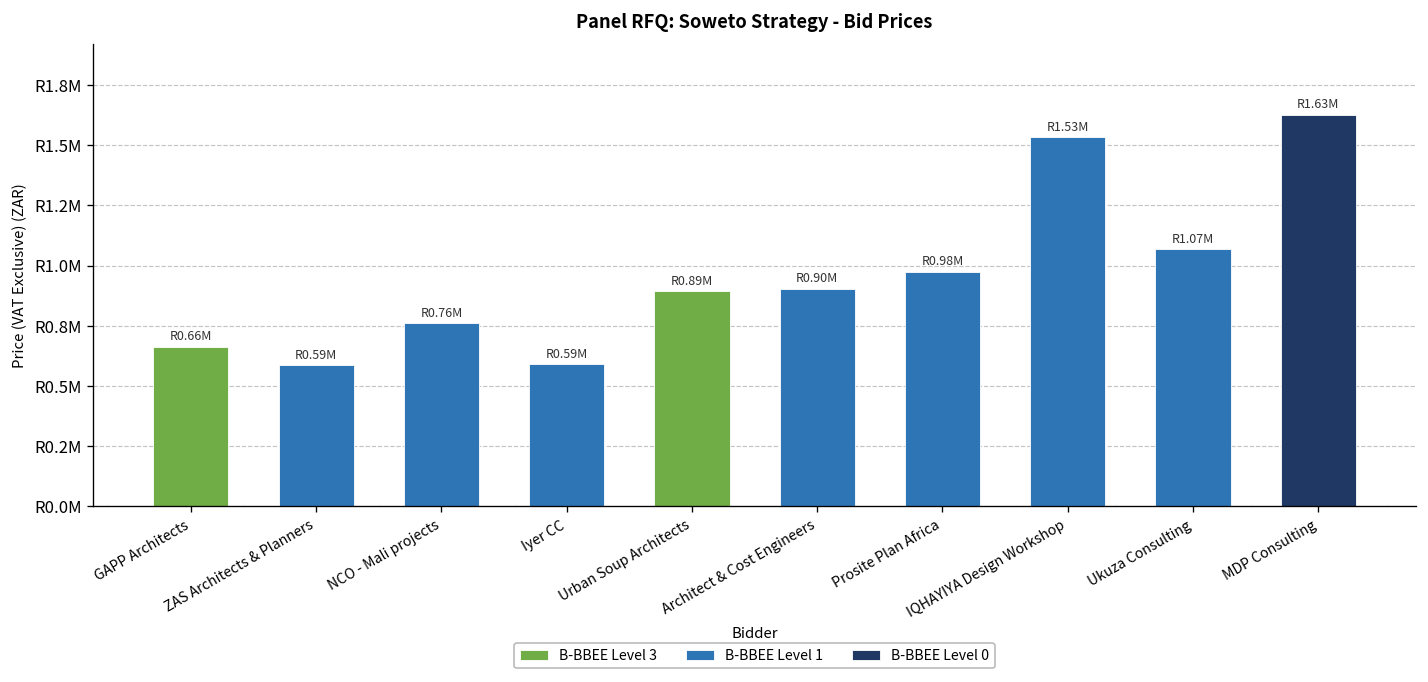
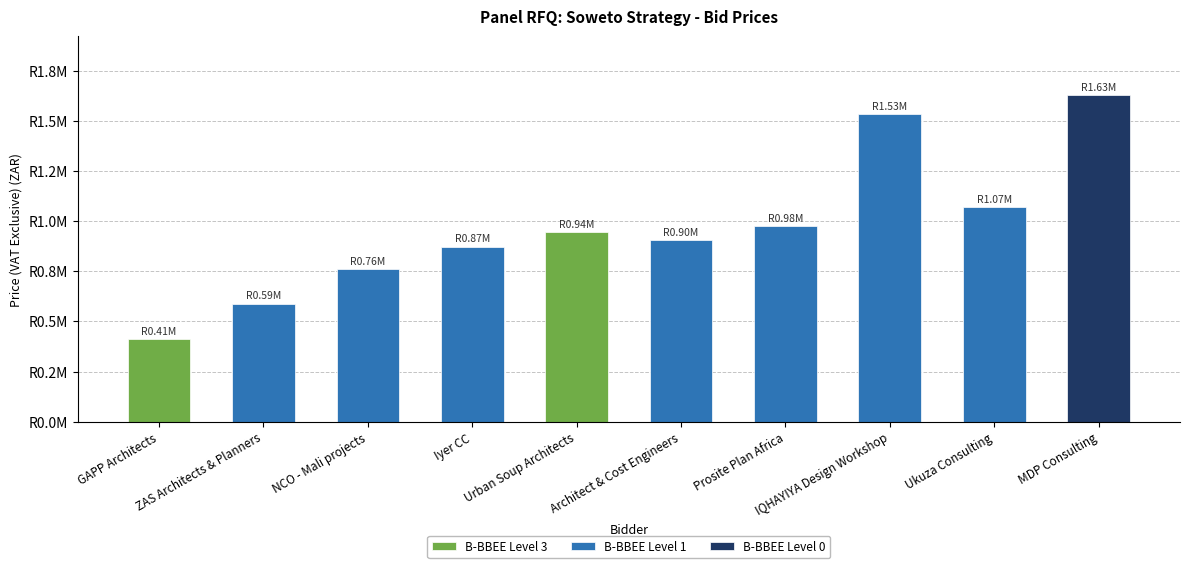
GAPP Architects: 0.66M -> 0.41M
Iyer CC: 0.59M -> 0.87M
Urban Soup Architects: 0.89M -> 0.94M
